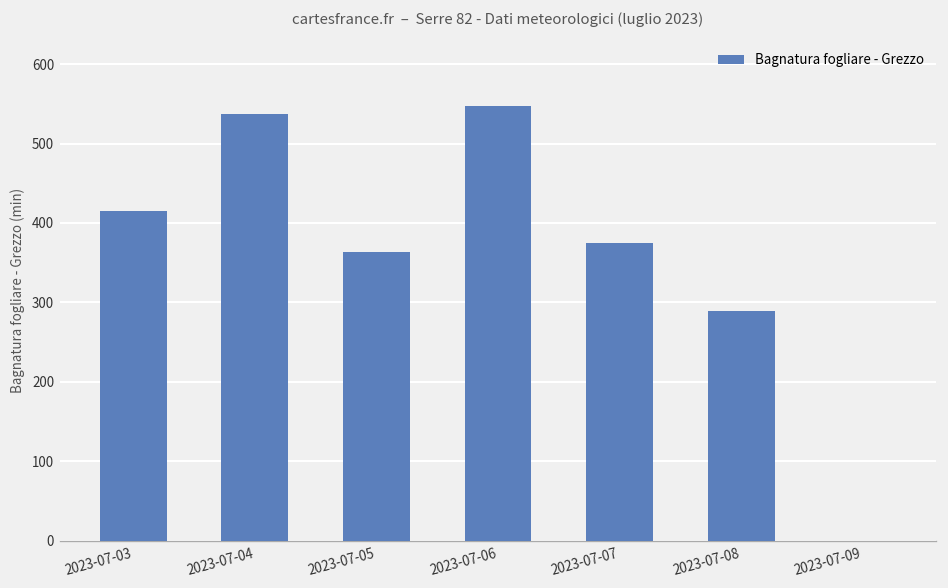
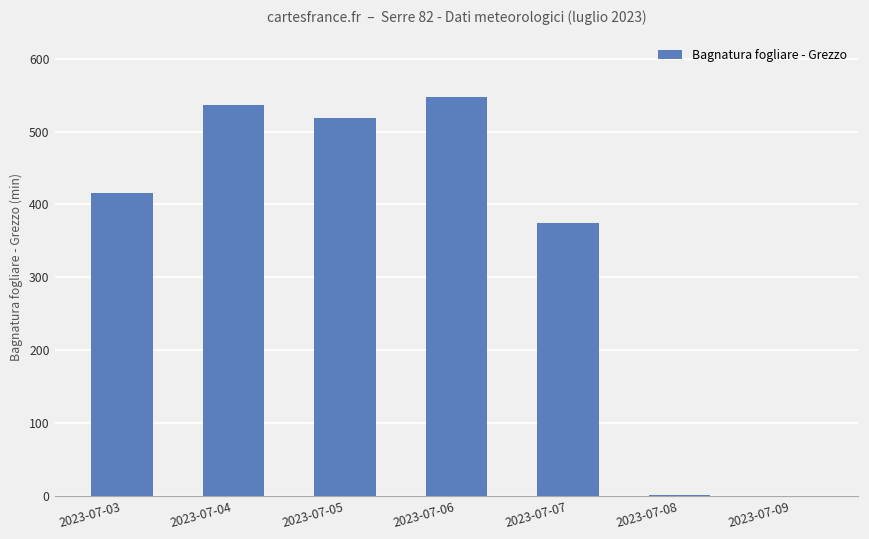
2023-07-05: 360 -> 520
2023-07-08: 290 -> 0
